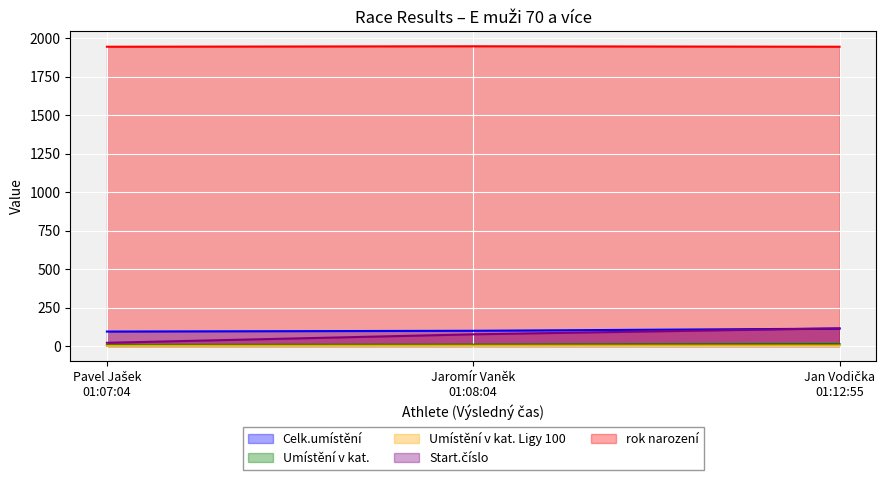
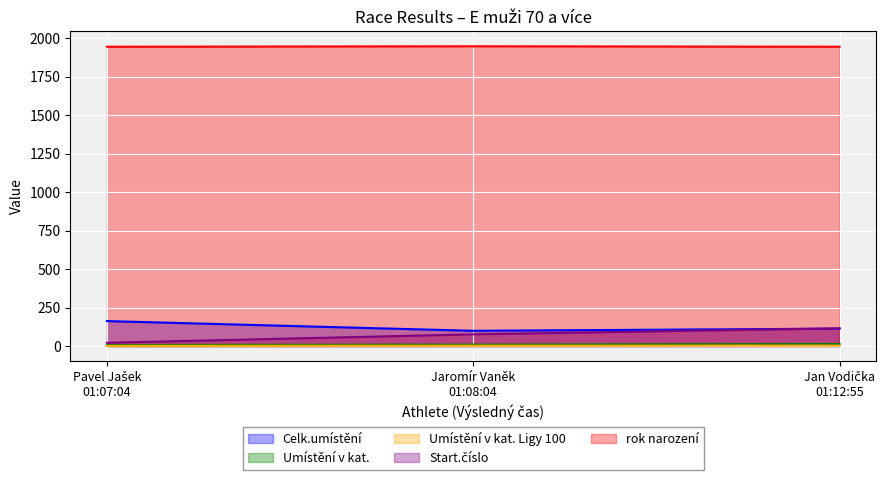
Celk.umístění, Pavel Jašek 01:07:04: 90 -> 160
